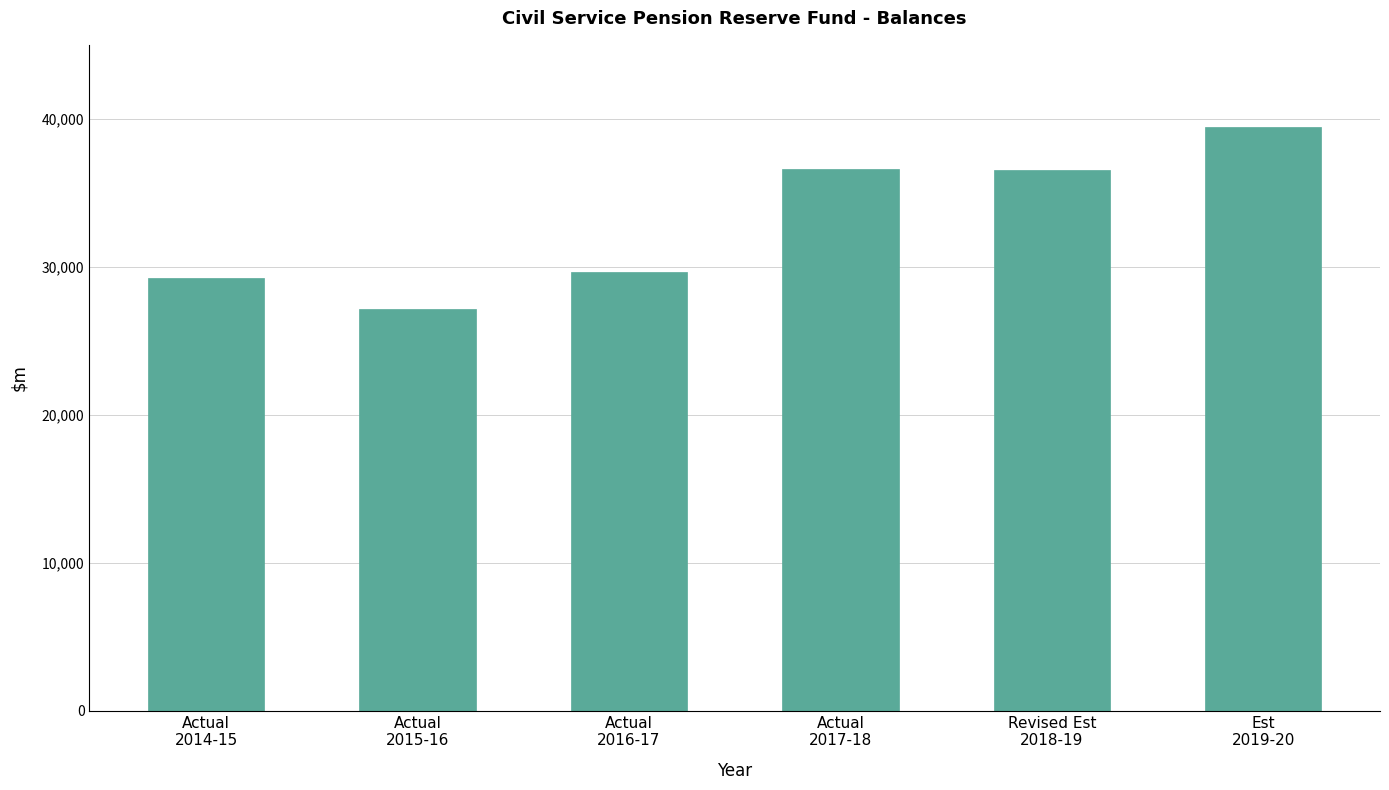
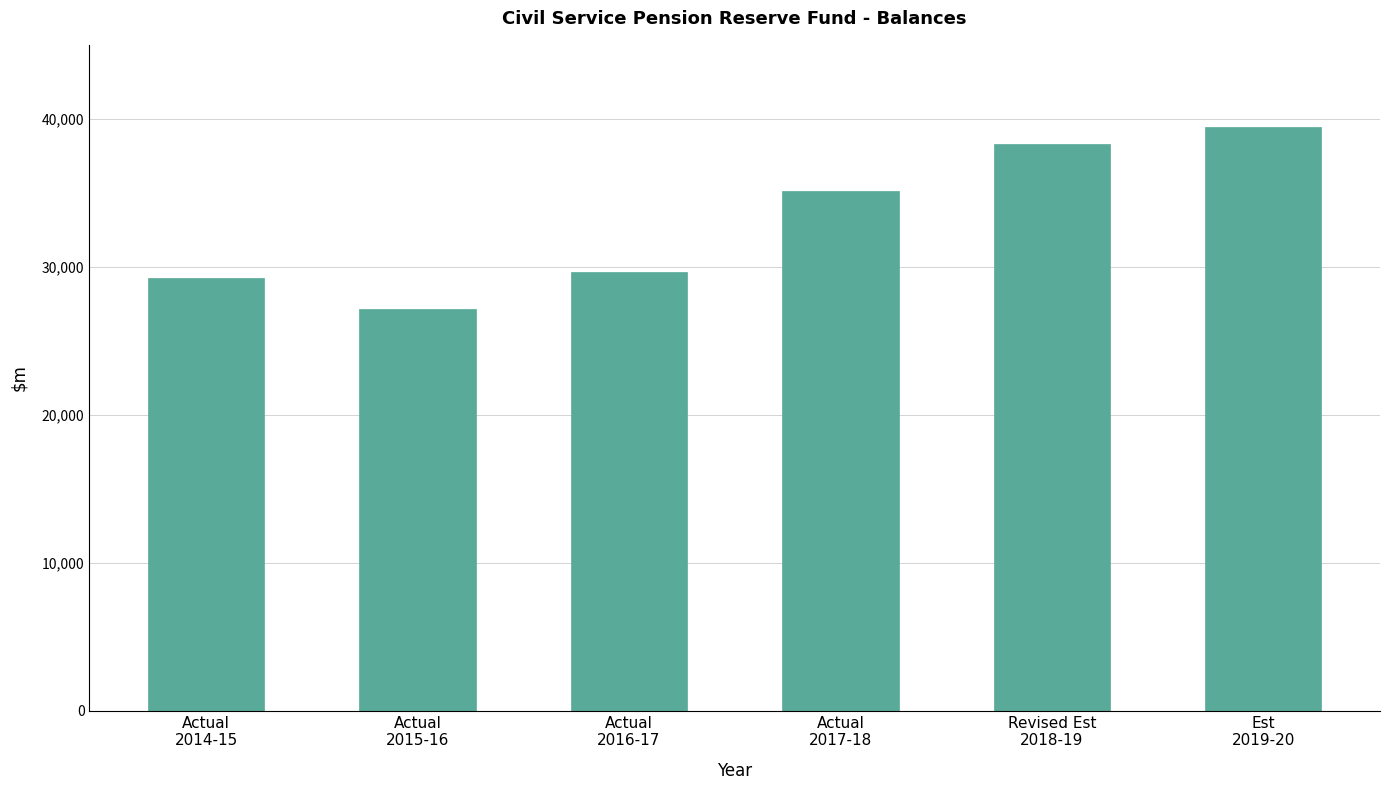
Actual 2017-18: 36,600 -> 35,100
Revised Est 2018-19: 36,600 -> 38,300
